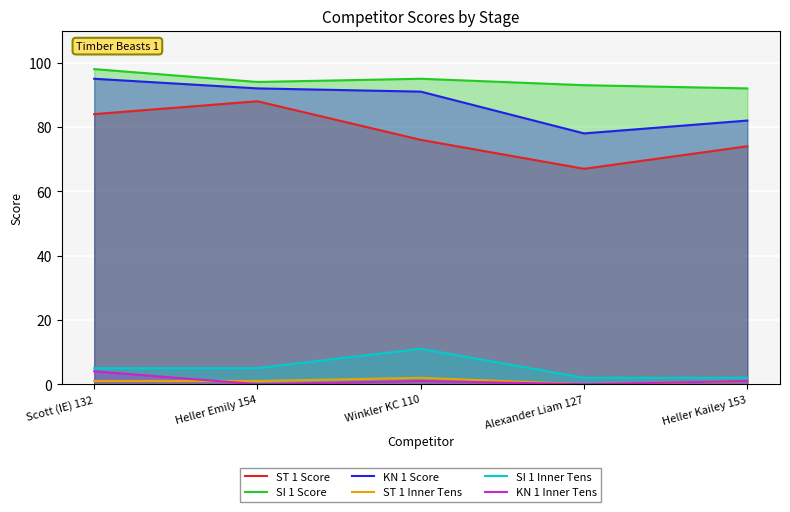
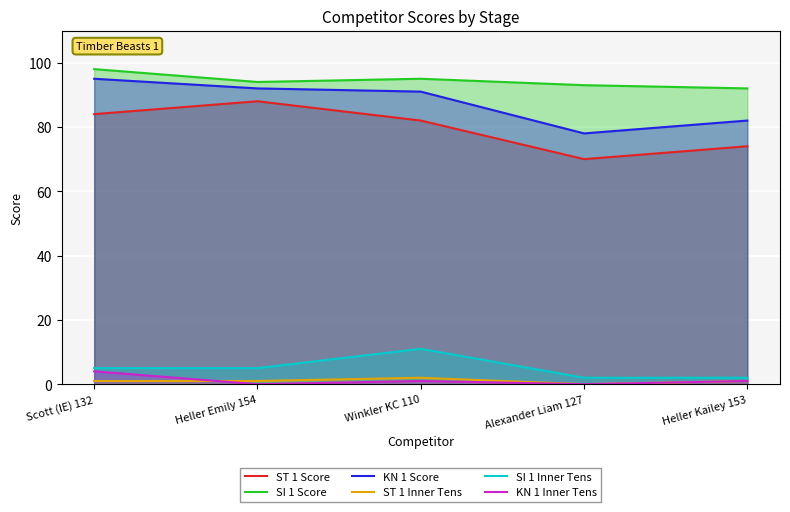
ST 1 Score, Winkler KC 110: 76 -> 82
ST 1 Score, Alexander Liam 127: 67 -> 70
